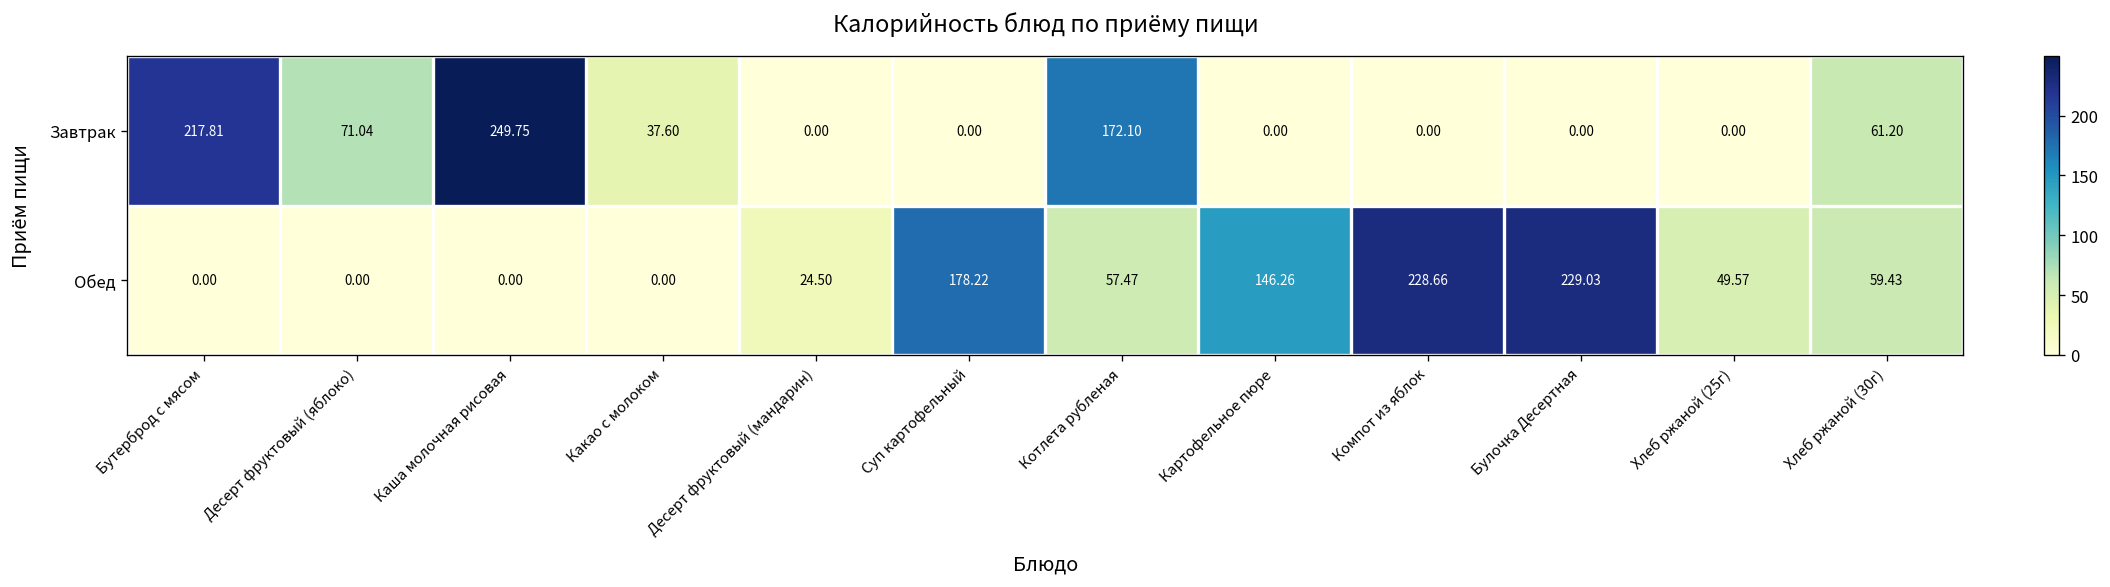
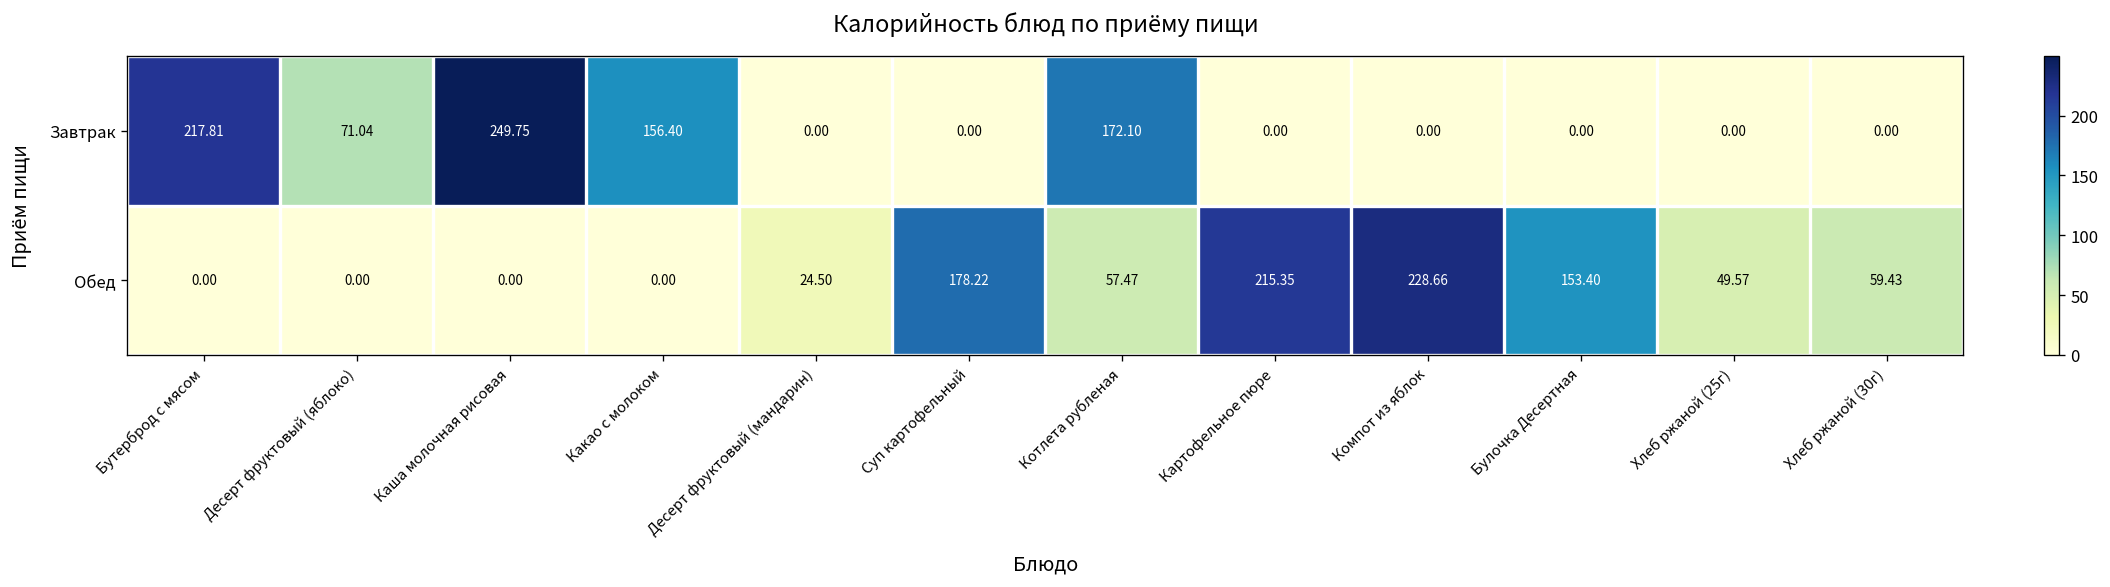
Завтрак, Какао с молоком: 37.60 -> 156.40
Завтрак, Хлеб ржаной (30г): 61.20 -> 0.00
Обед, Картофельное пюре: 146.26 -> 215.35
Обед, Булочка Десертная: 229.03 -> 153.40
